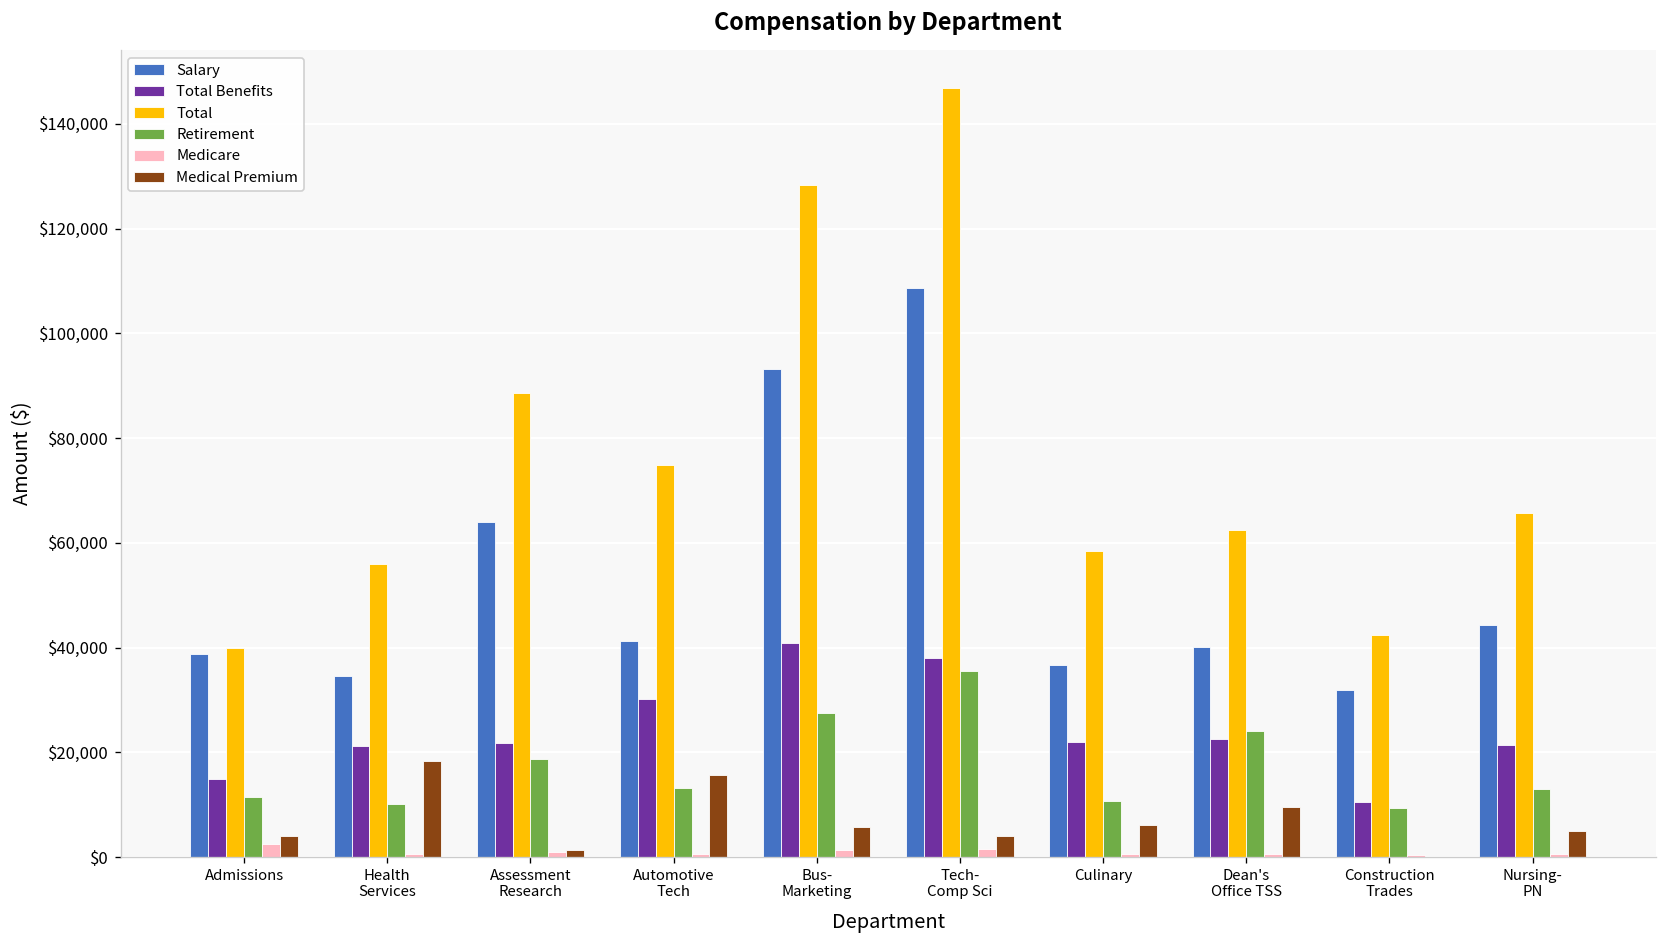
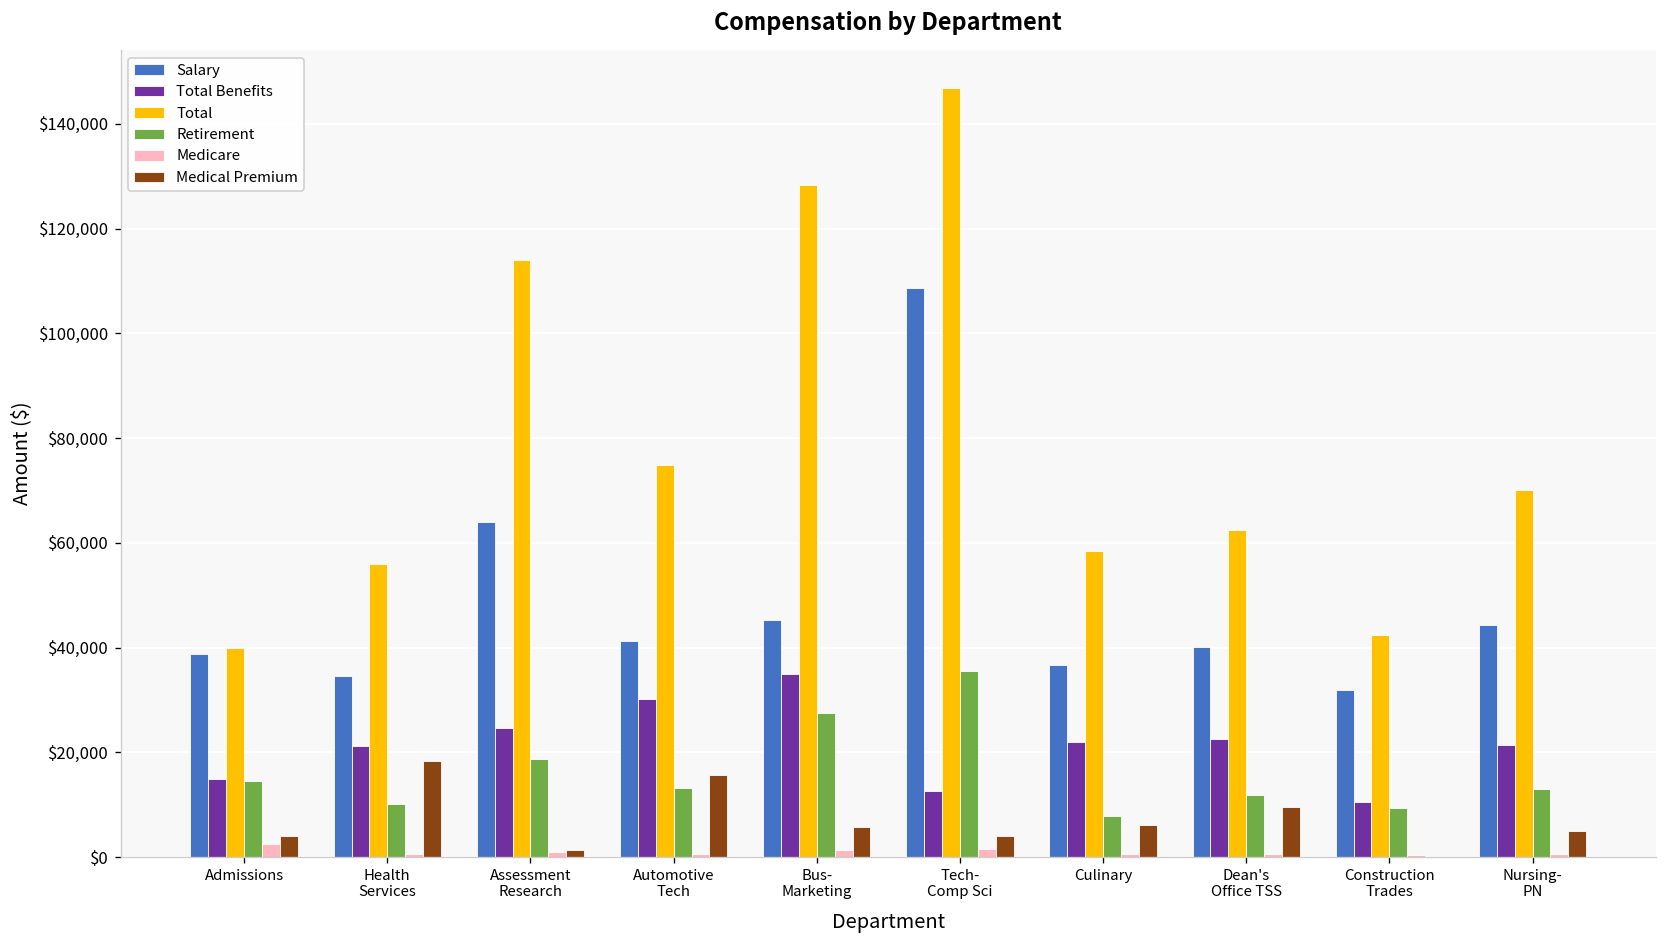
Retirement, Admissions: $11,000 -> $15,000
Total Benefits, Assessment Research: $22,000 -> $25,000
Total, Assessment Research: $89,000 -> $114,000
Salary, Bus- Marketing: $93,000 -> $45,000
Total Benefits, Bus- Marketing: $41,000 -> $35,000
Total Benefits, Tech- Comp Sci: $38,000 -> $13,000
Retirement, Culinary: $11,000 -> $8,000
Retirement, Dean's Office TSS: $24,000 -> $12,000
Total, Nursing- PN: $66,000 -> $70,000
